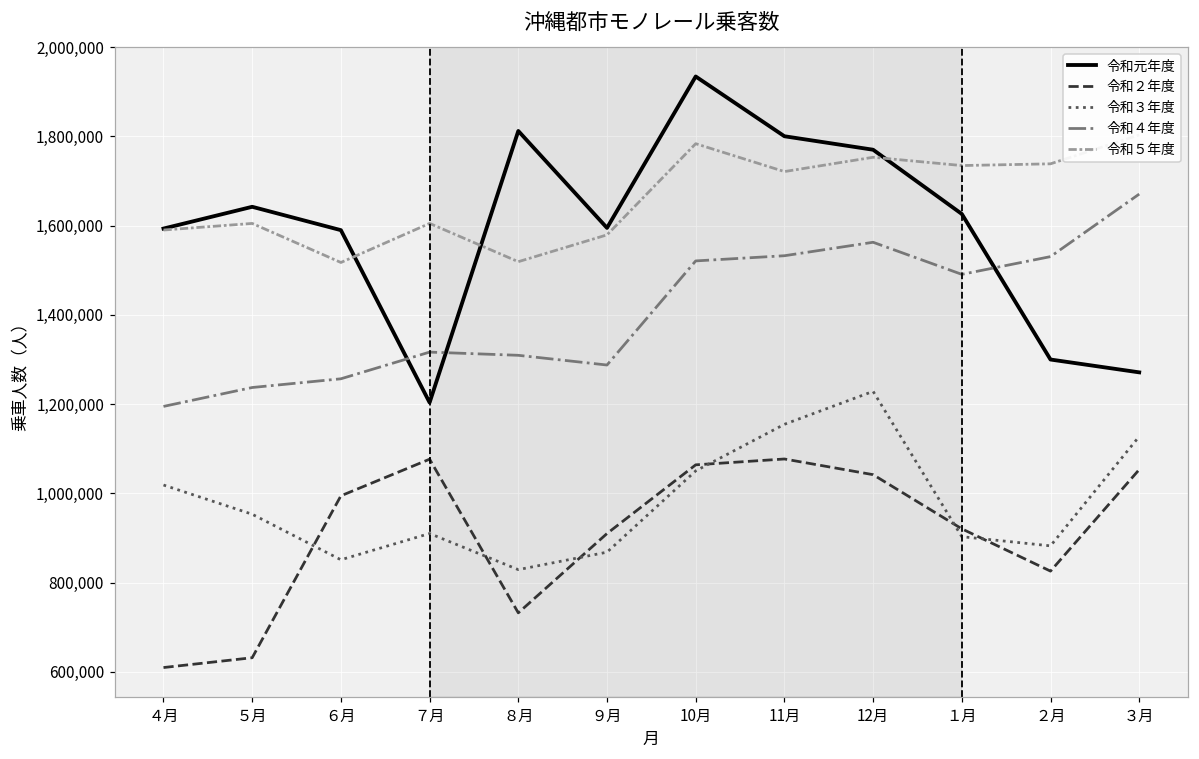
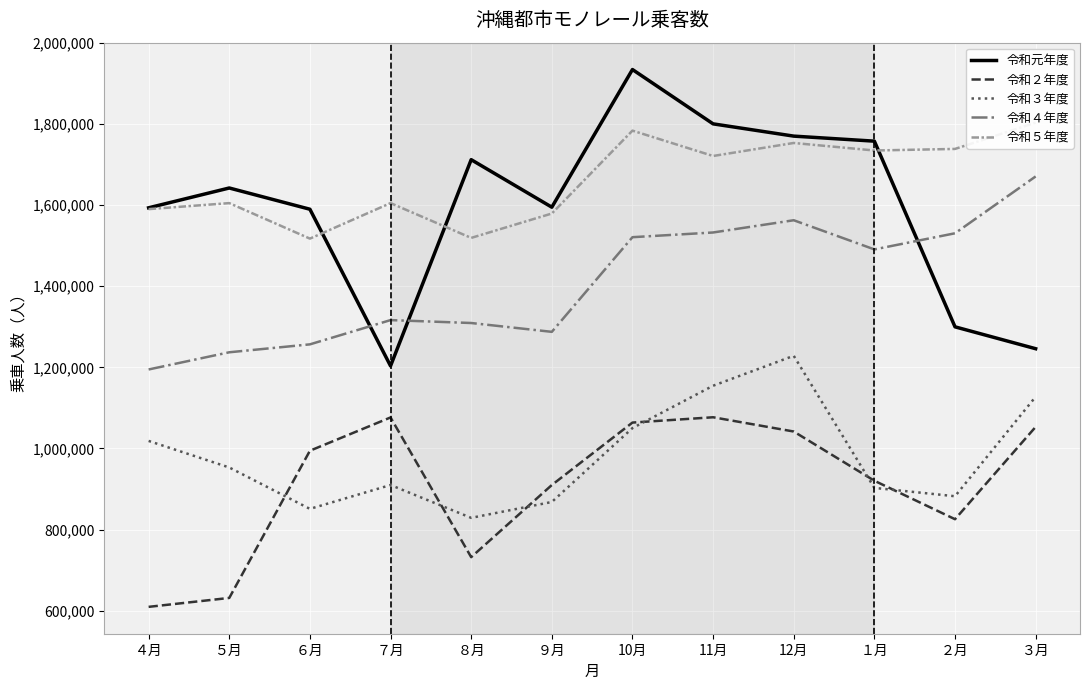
令和元年度, ８月: 1,810,000 -> 1,710,000
令和元年度, １月: 1,630,000 -> 1,760,000
令和元年度, ３月: 1,270,000 -> 1,250,000
